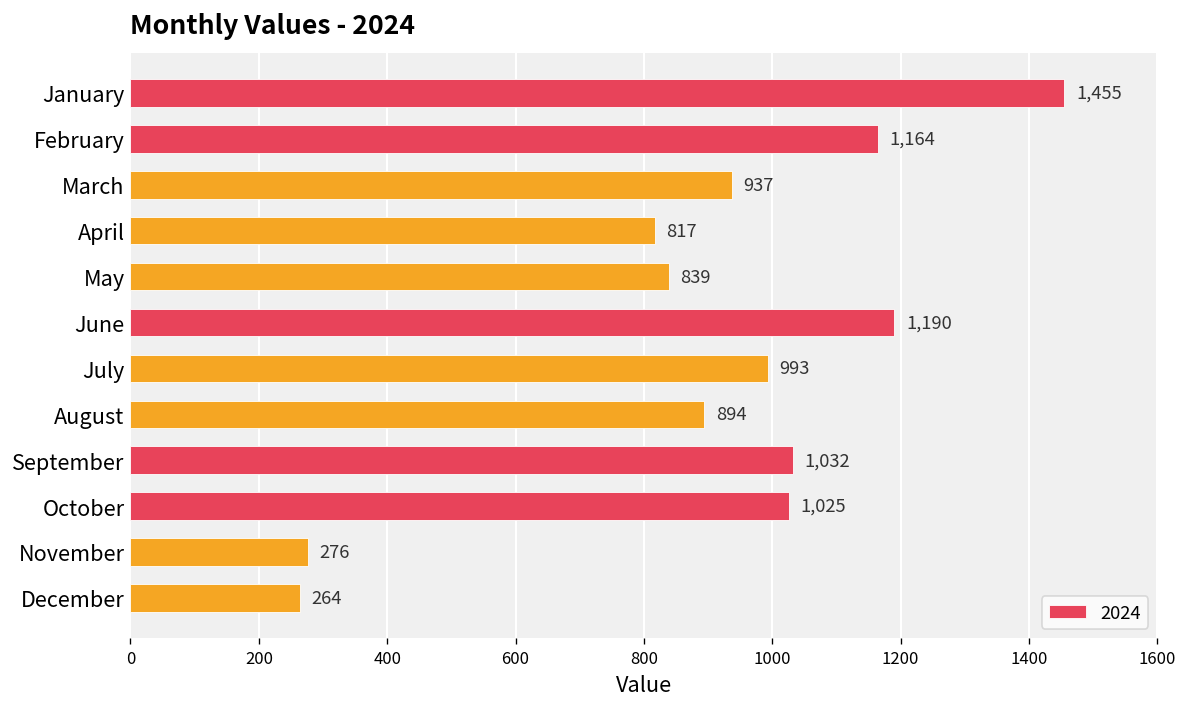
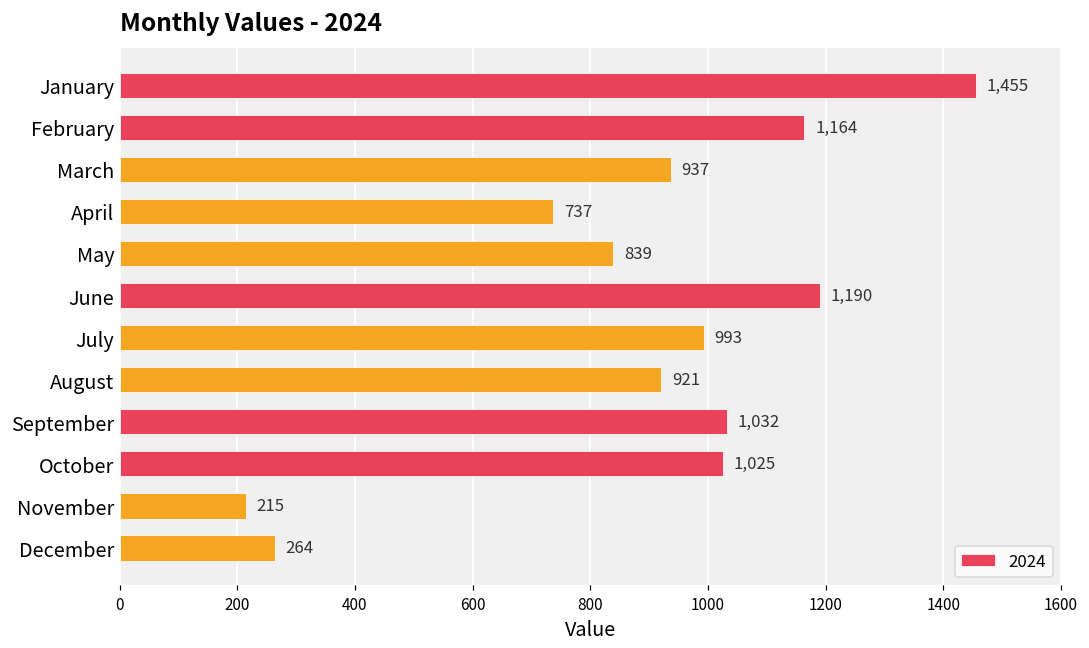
April: 817 -> 737
August: 894 -> 921
November: 276 -> 215
